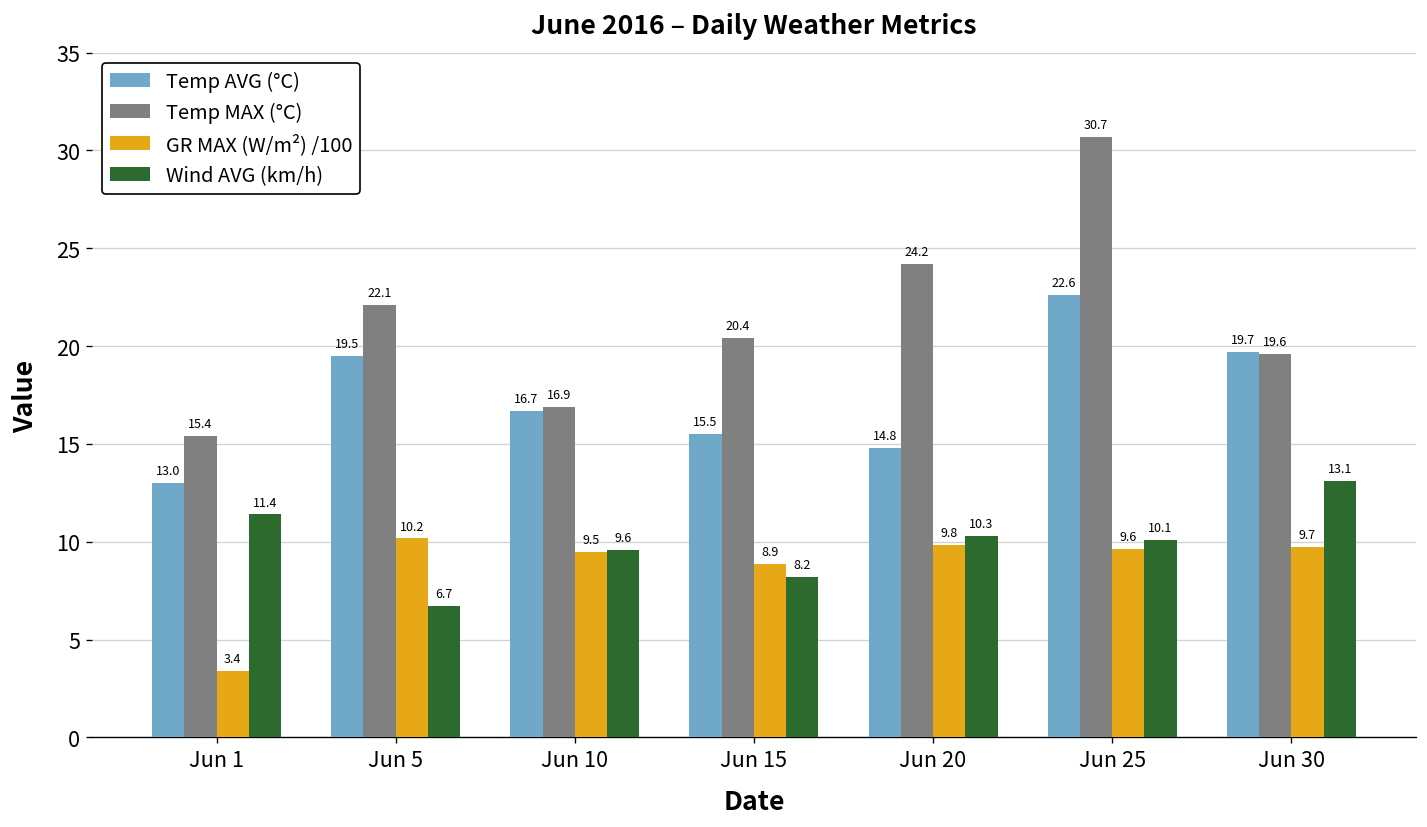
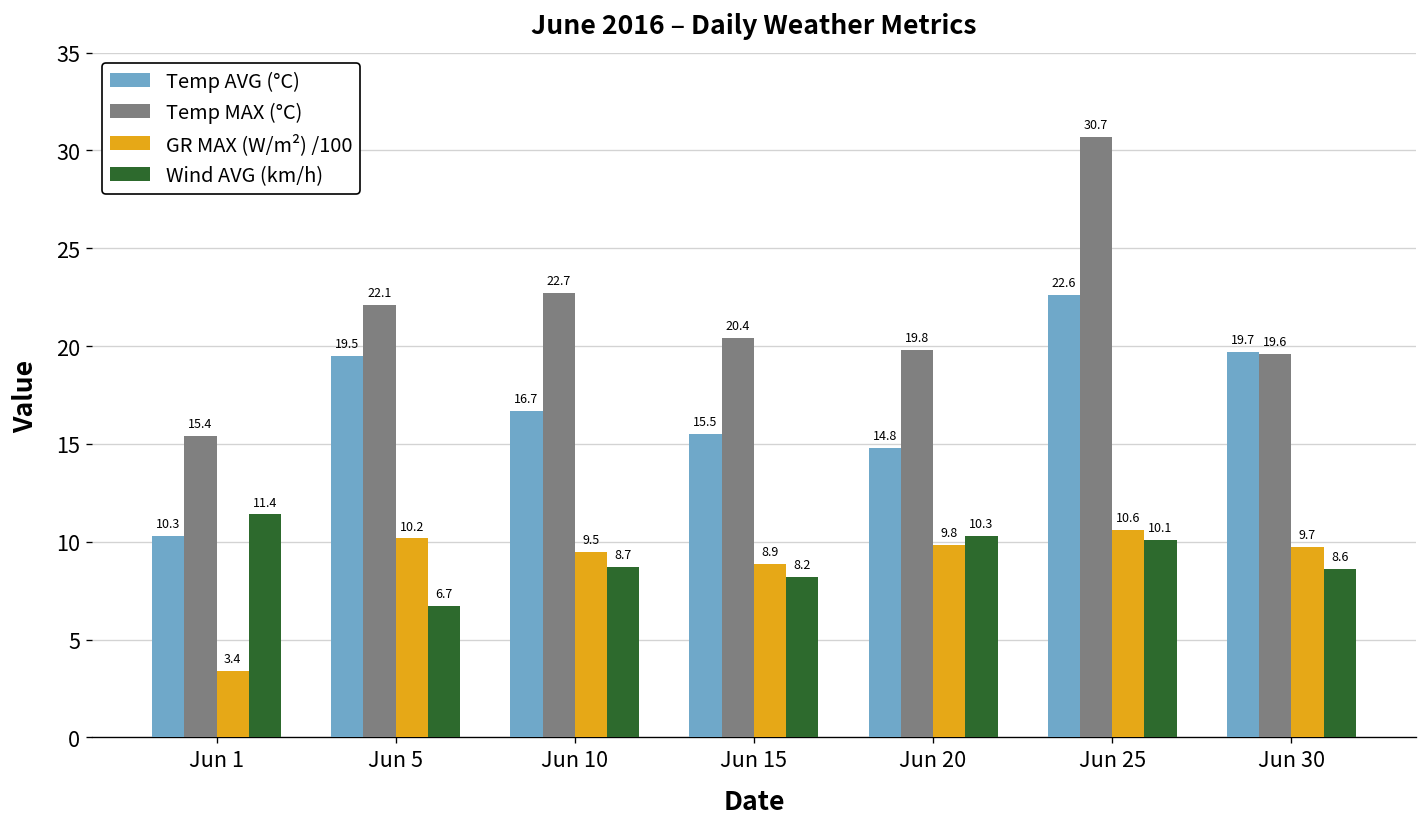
Temp AVG (°C), Jun 1: 13.0 -> 10.3
Temp MAX (°C), Jun 10: 16.9 -> 22.7
Wind AVG (km/h), Jun 10: 9.6 -> 8.7
Temp MAX (°C), Jun 20: 24.2 -> 19.8
GR MAX (W/m²) /100, Jun 25: 9.6 -> 10.6
Wind AVG (km/h), Jun 30: 13.1 -> 8.6
